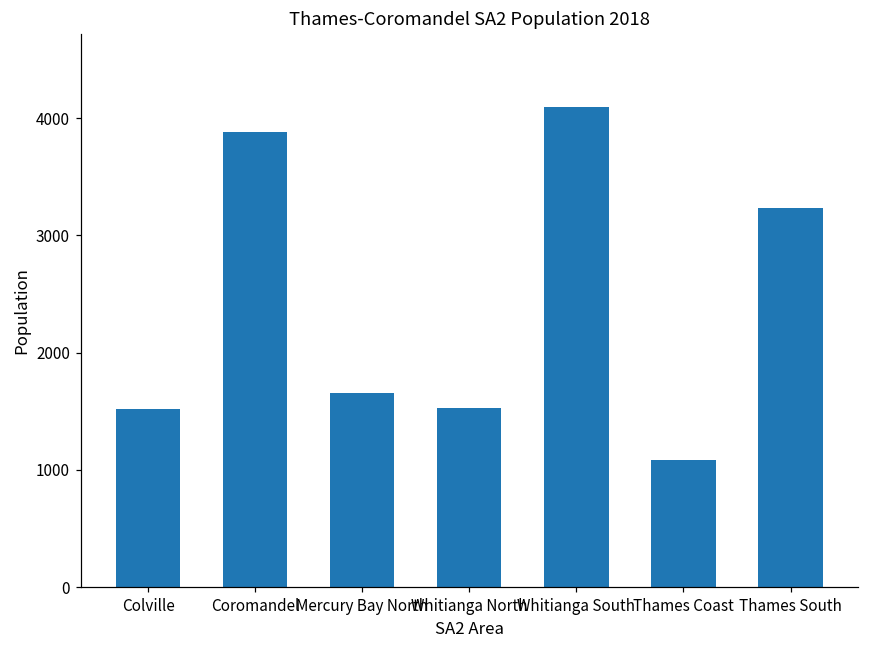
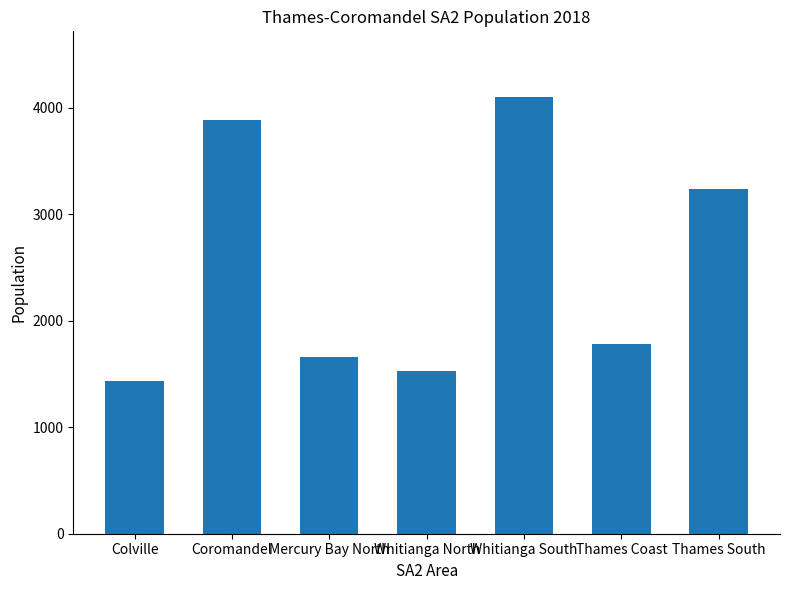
Colville: 1520 -> 1430
Thames Coast: 1080 -> 1780
